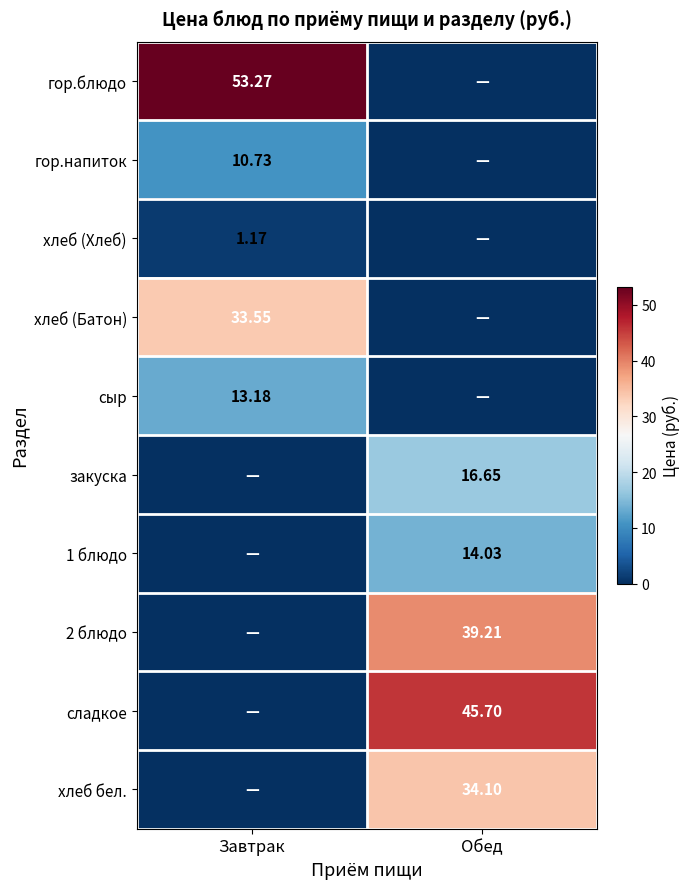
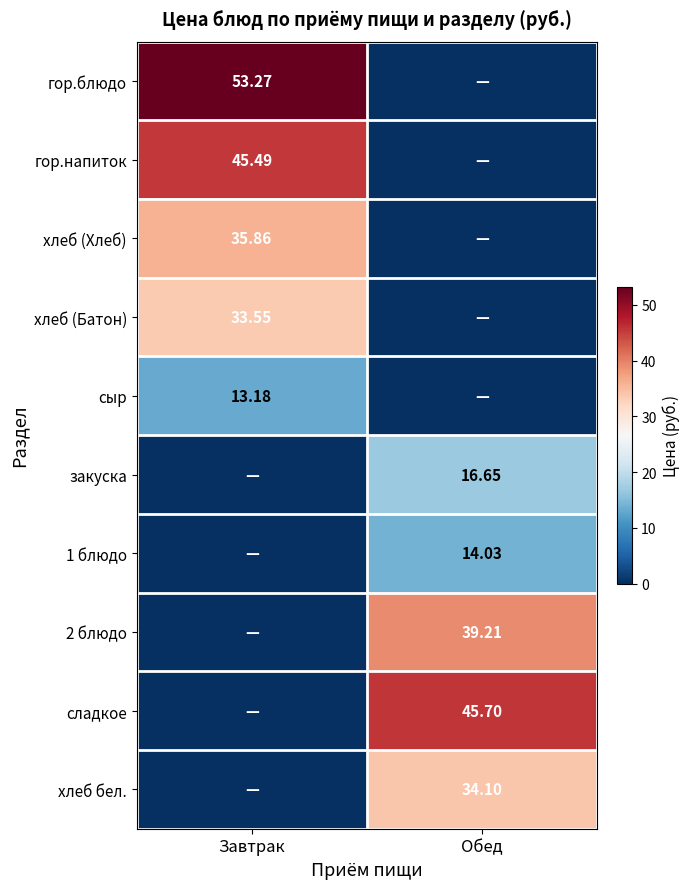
гор.напиток, Завтрак: 10.73 -> 45.49
хлеб (Хлеб), Завтрак: 1.17 -> 35.86
